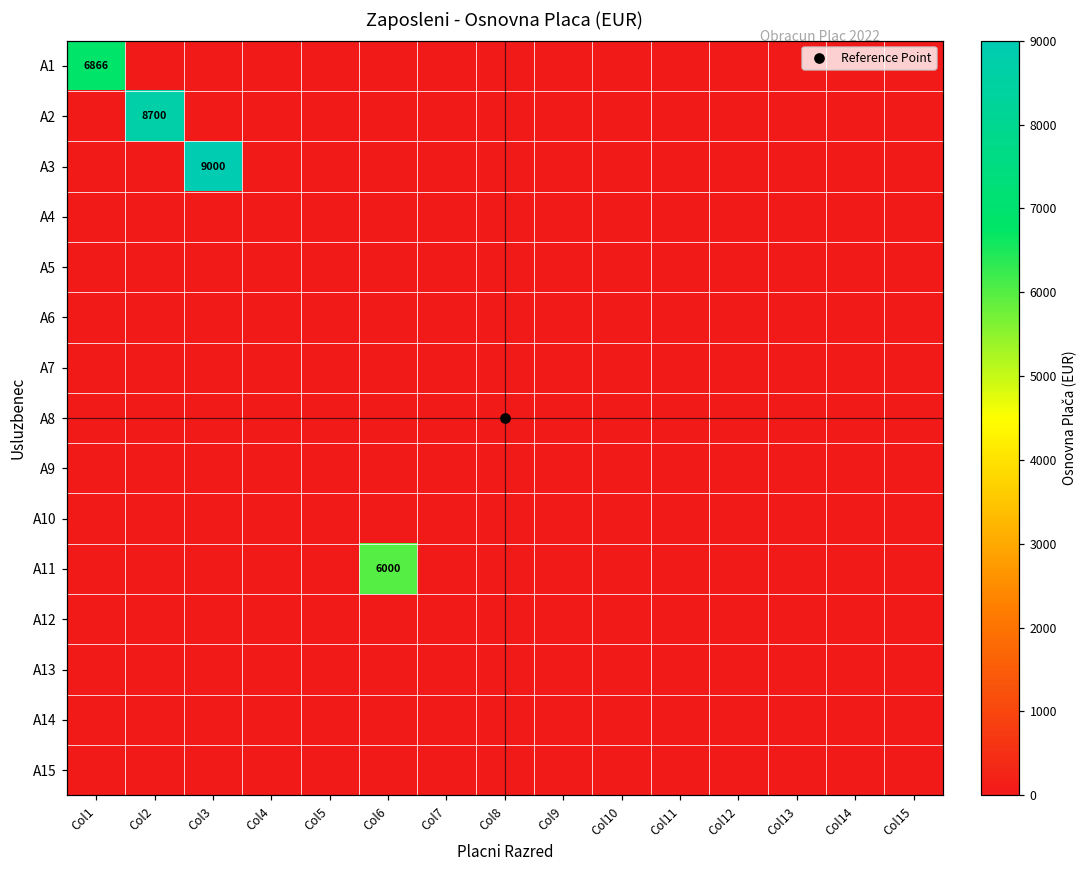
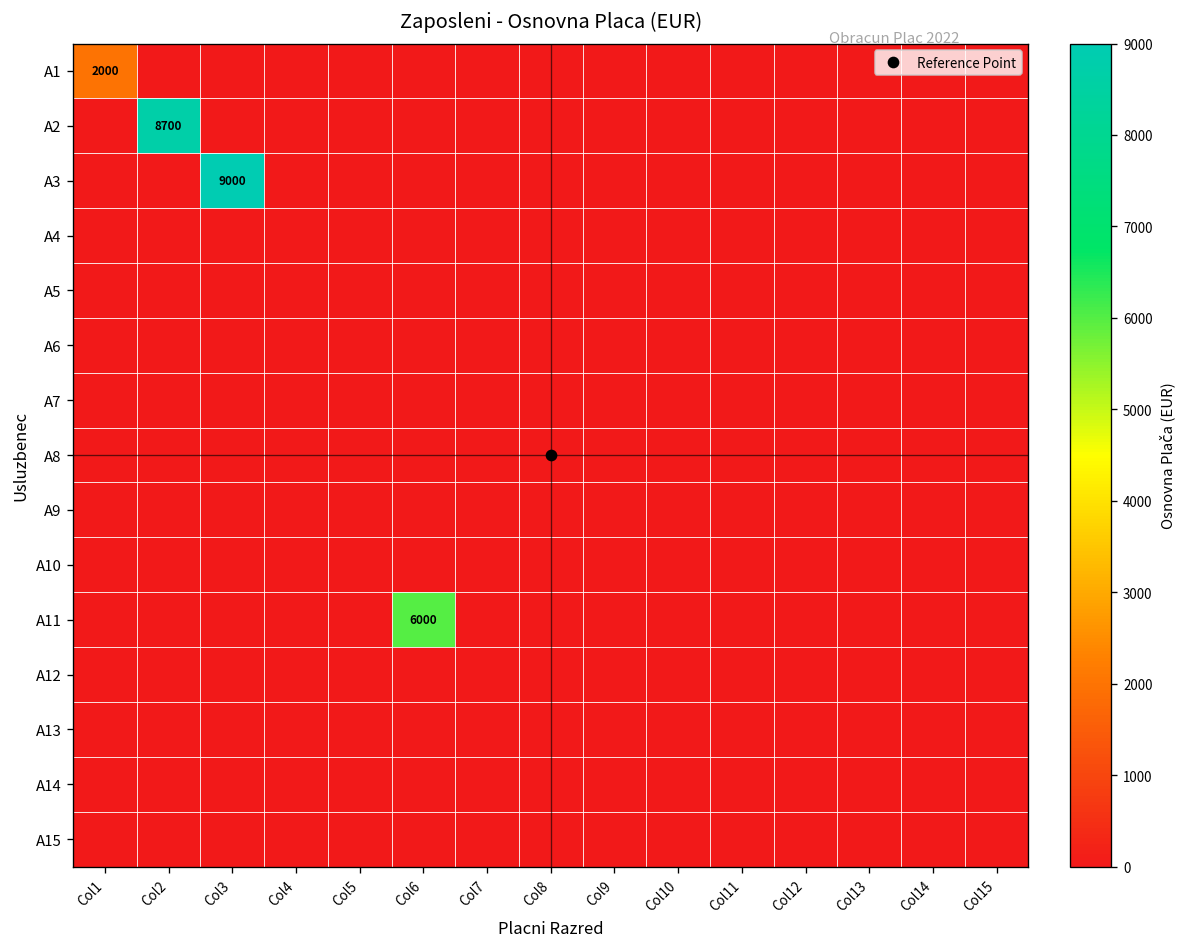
A1, Col1: 6866 -> 2000
